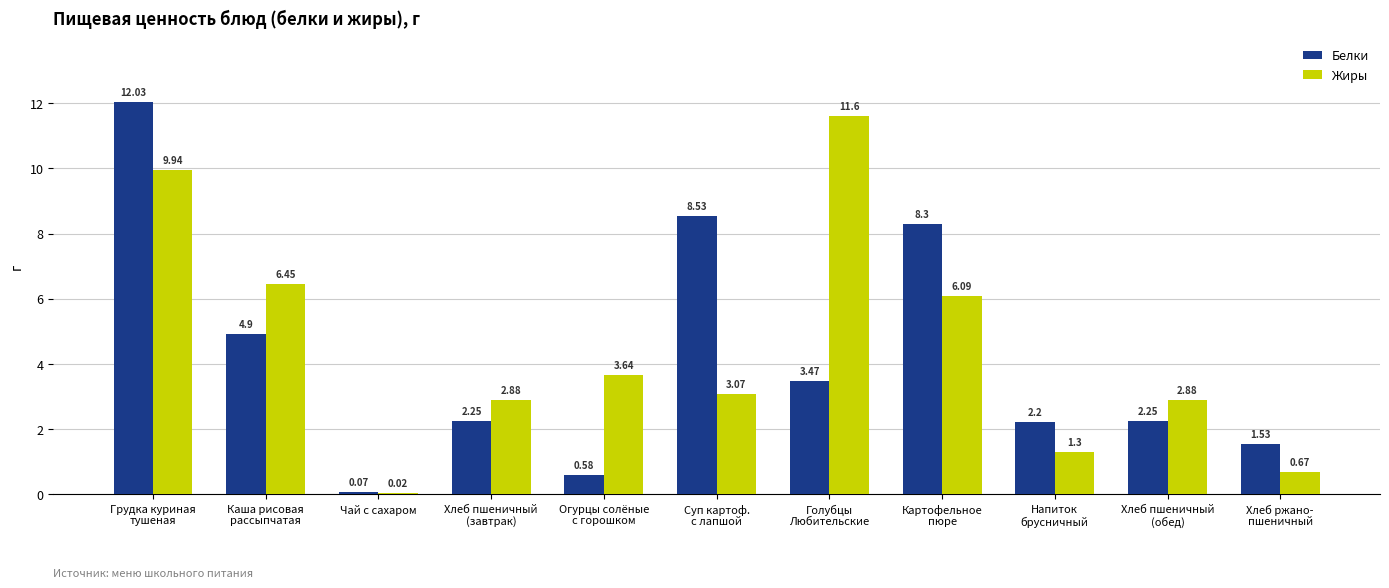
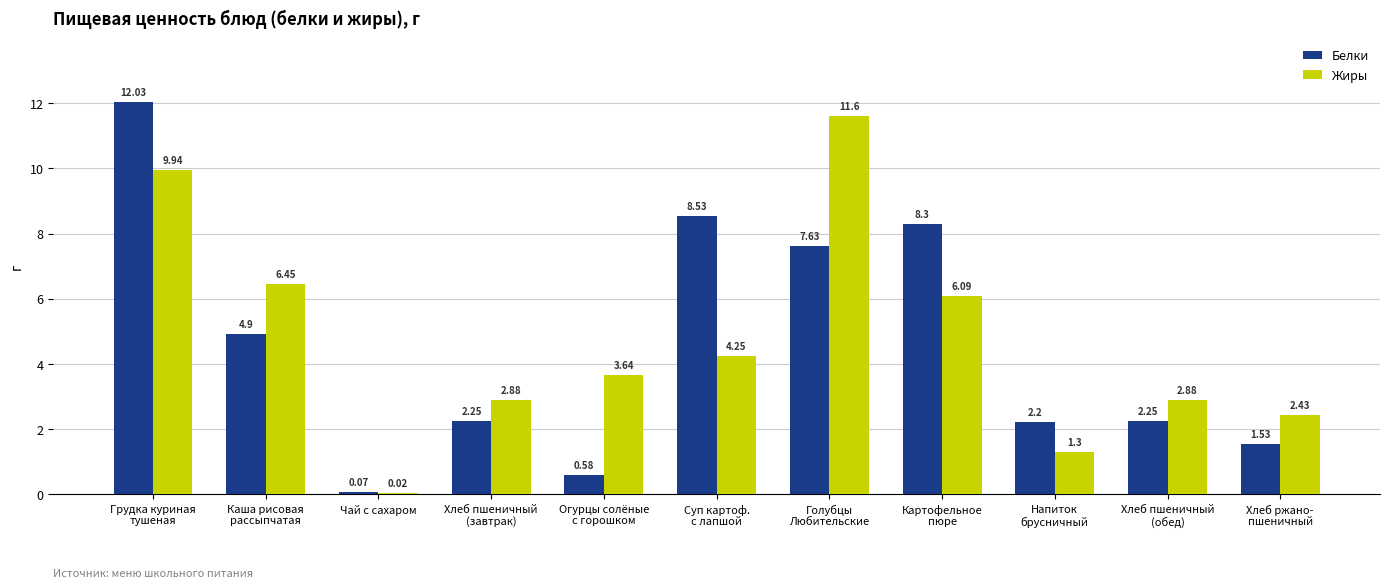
Жиры, Суп картоф. с лапшой: 3.07 -> 4.25
Белки, Голубцы Любительские: 3.47 -> 7.63
Жиры, Хлеб ржано- пшеничный: 0.67 -> 2.43
